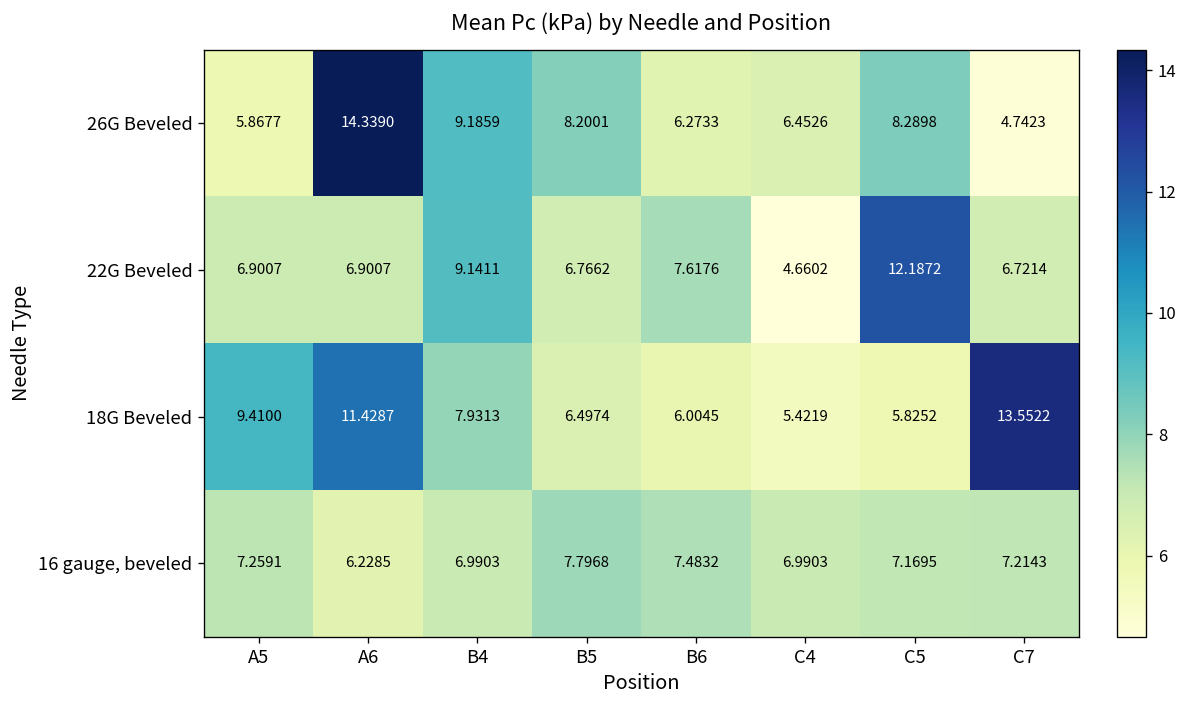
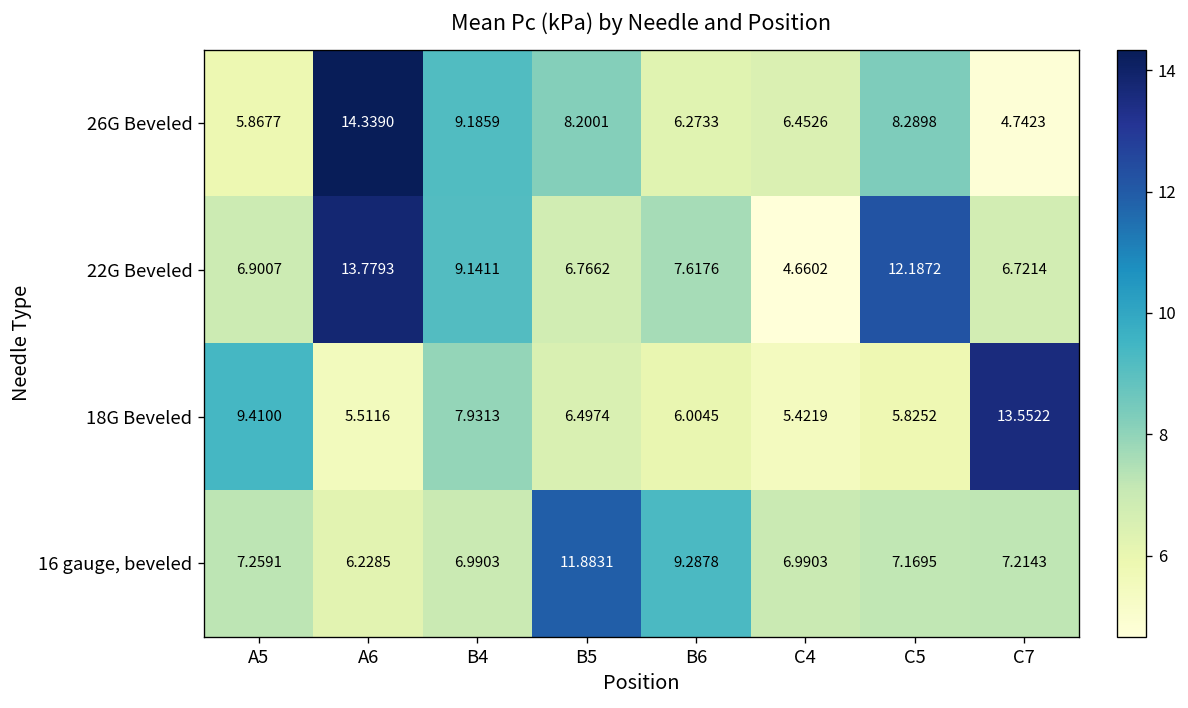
22G Beveled, A6: 6.9007 -> 13.7793
18G Beveled, A6: 11.4287 -> 5.5116
16 gauge, beveled, B5: 7.7968 -> 11.8831
16 gauge, beveled, B6: 7.4832 -> 9.2878
